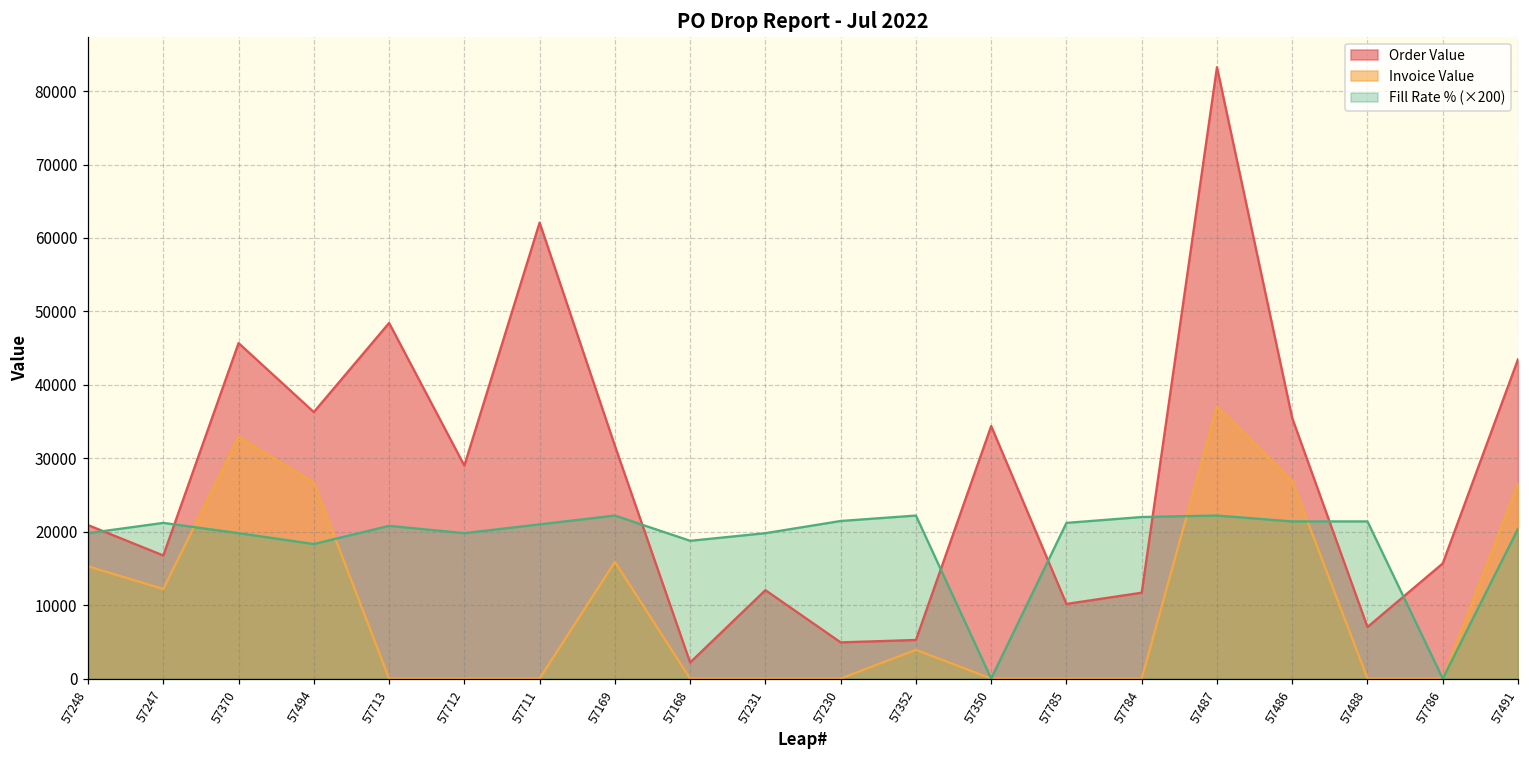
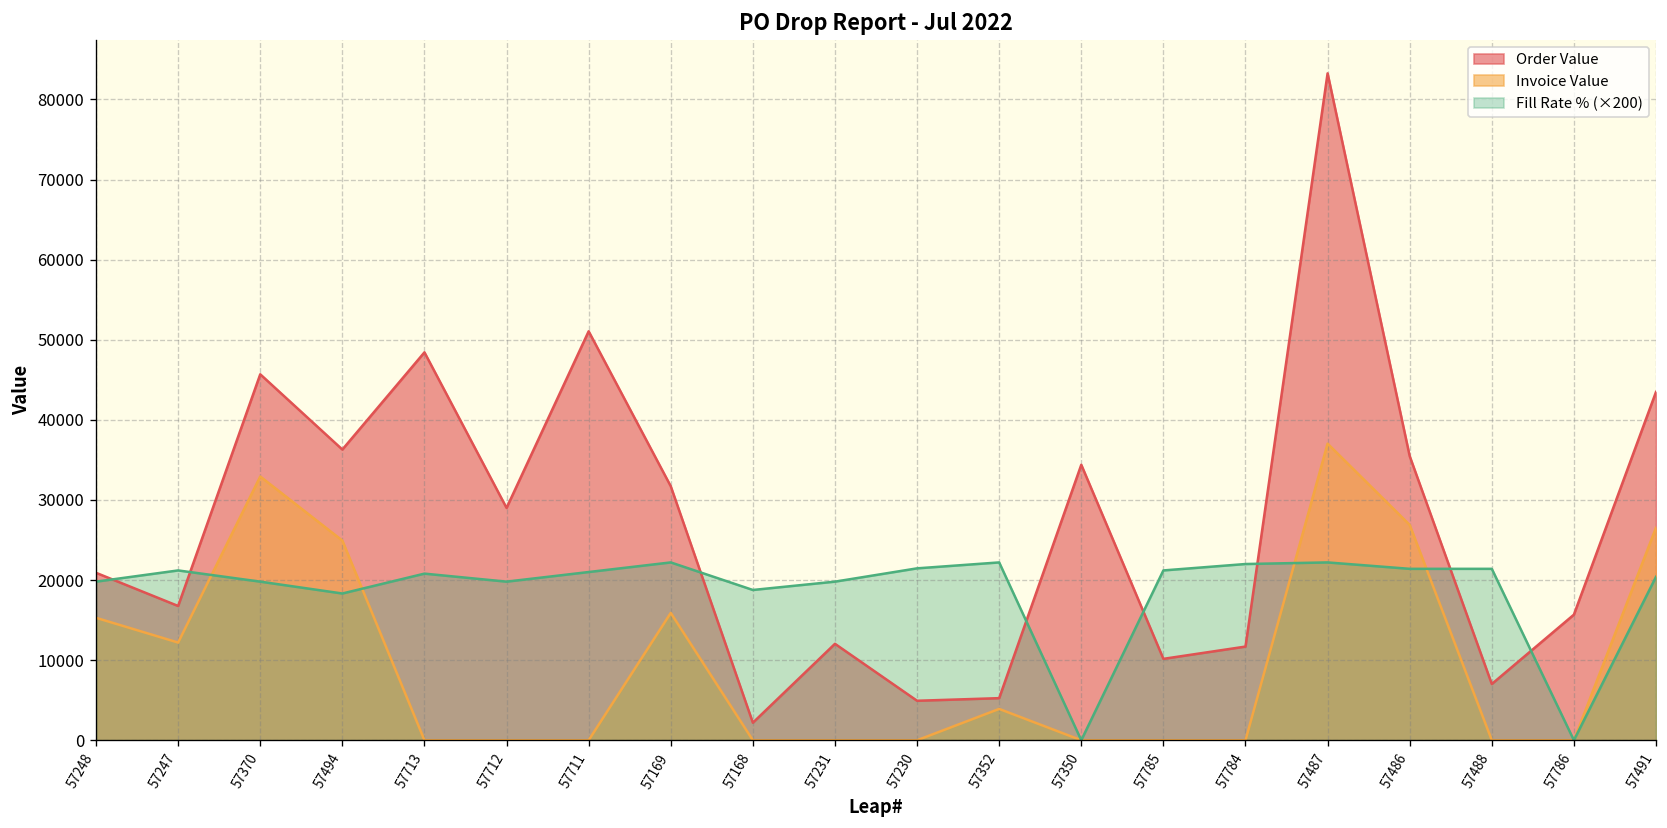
Invoice Value, 57494: 27000 -> 25000
Order Value, 57711: 62000 -> 51000
